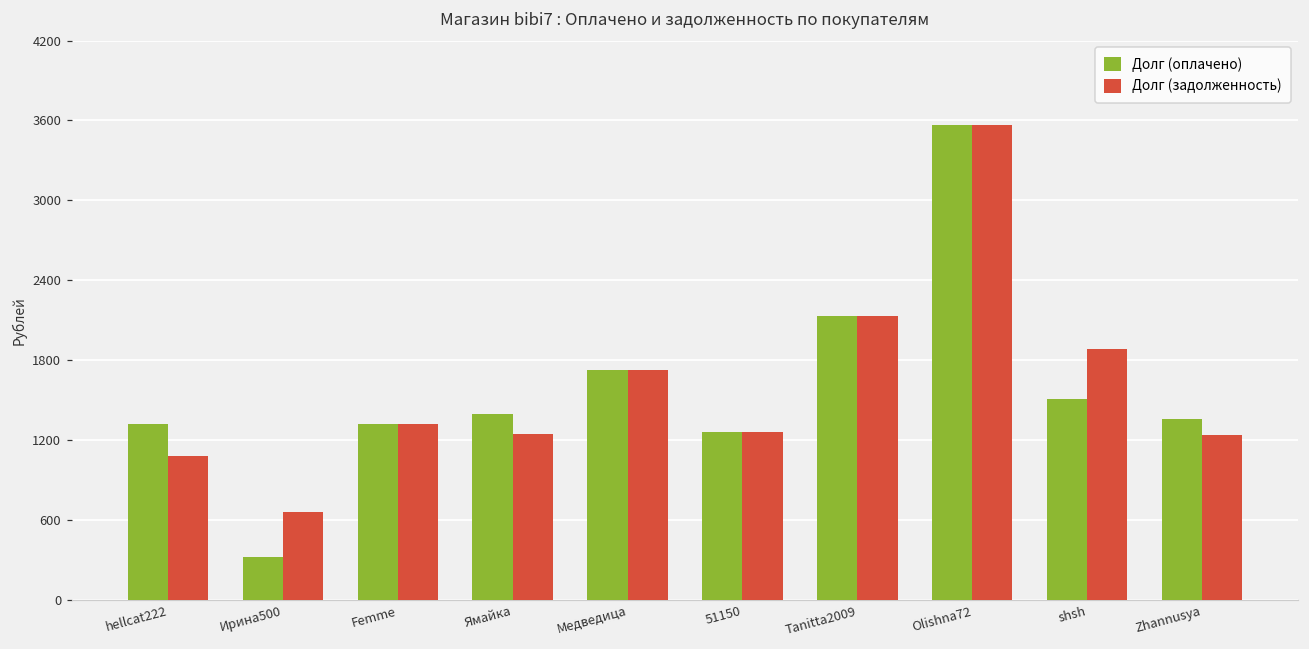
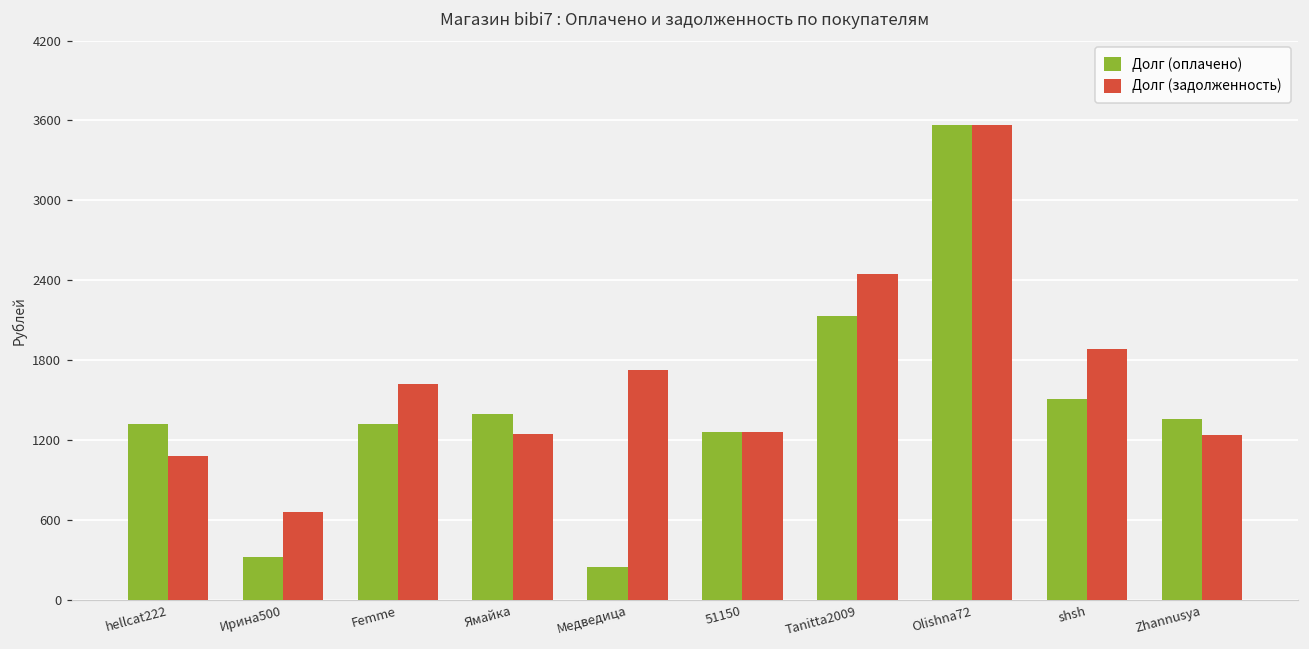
Долг (задолженность), Femme: 1320 -> 1620
Долг (оплачено), Медведица: 1720 -> 250
Долг (задолженность), Tanitta2009: 2130 -> 2440
